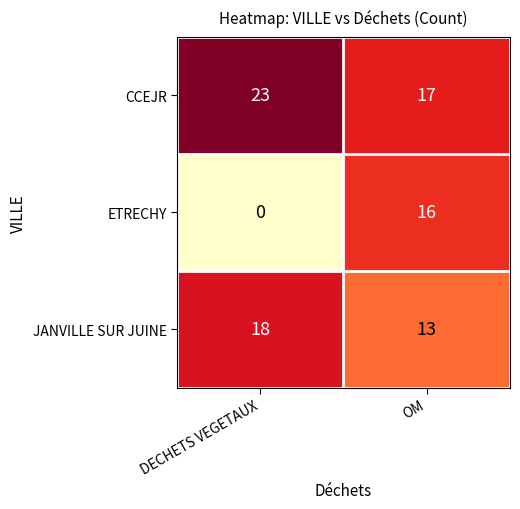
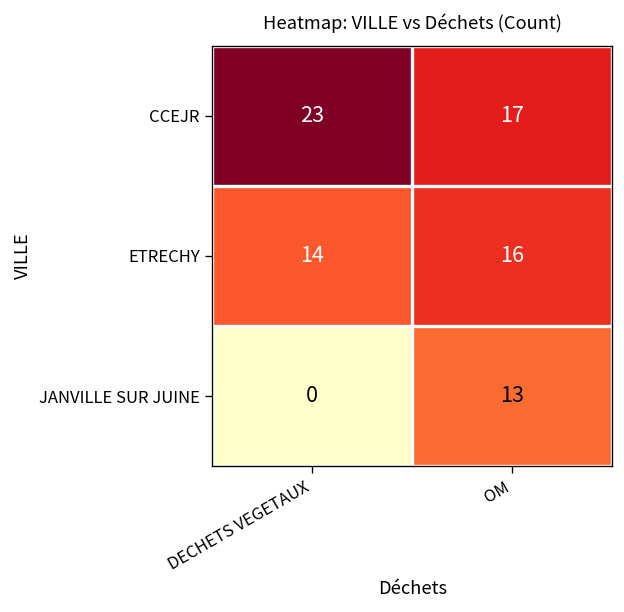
ETRECHY, DECHETS VEGETAUX: 0 -> 14
JANVILLE SUR JUINE, DECHETS VEGETAUX: 18 -> 0
